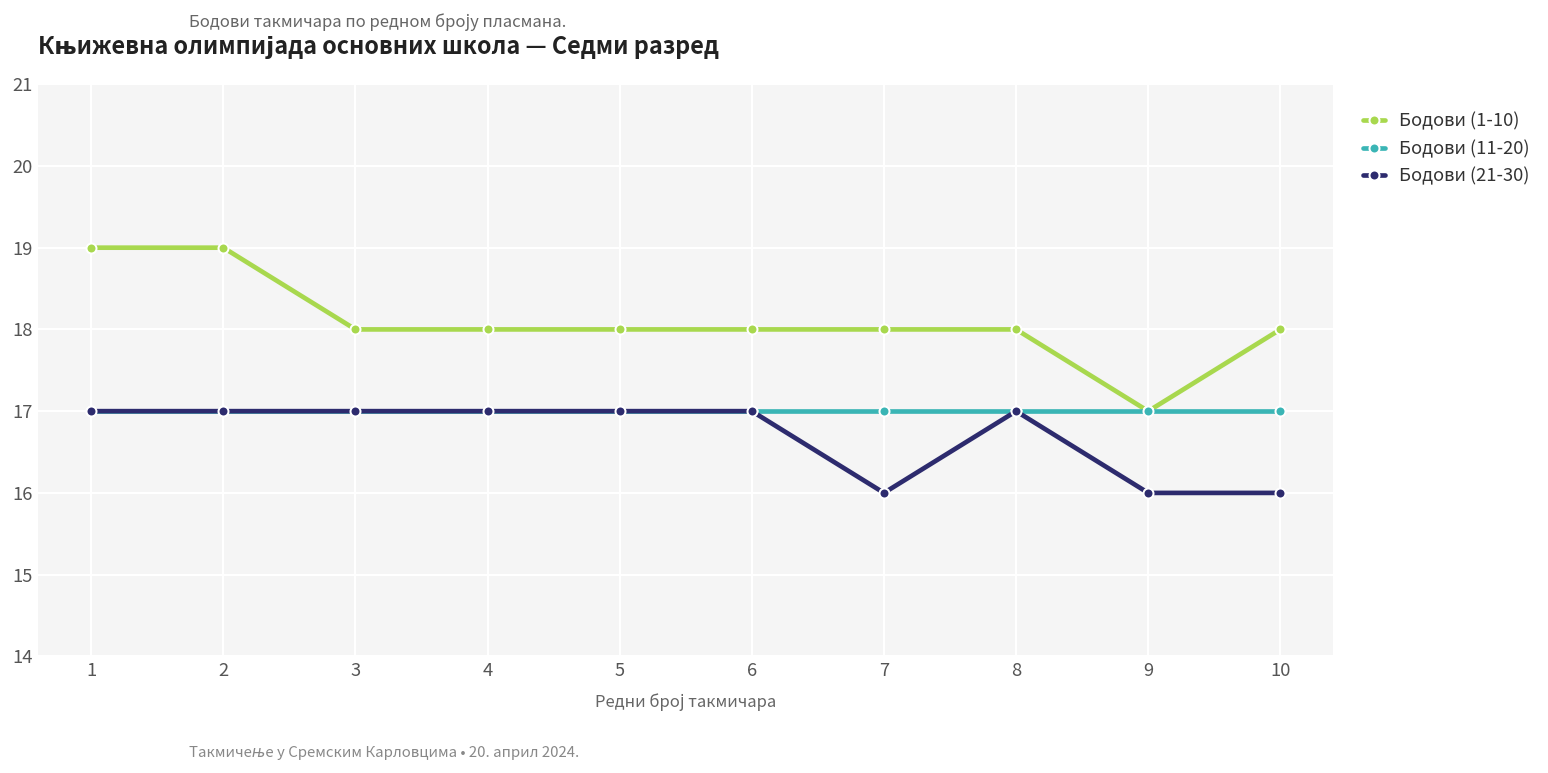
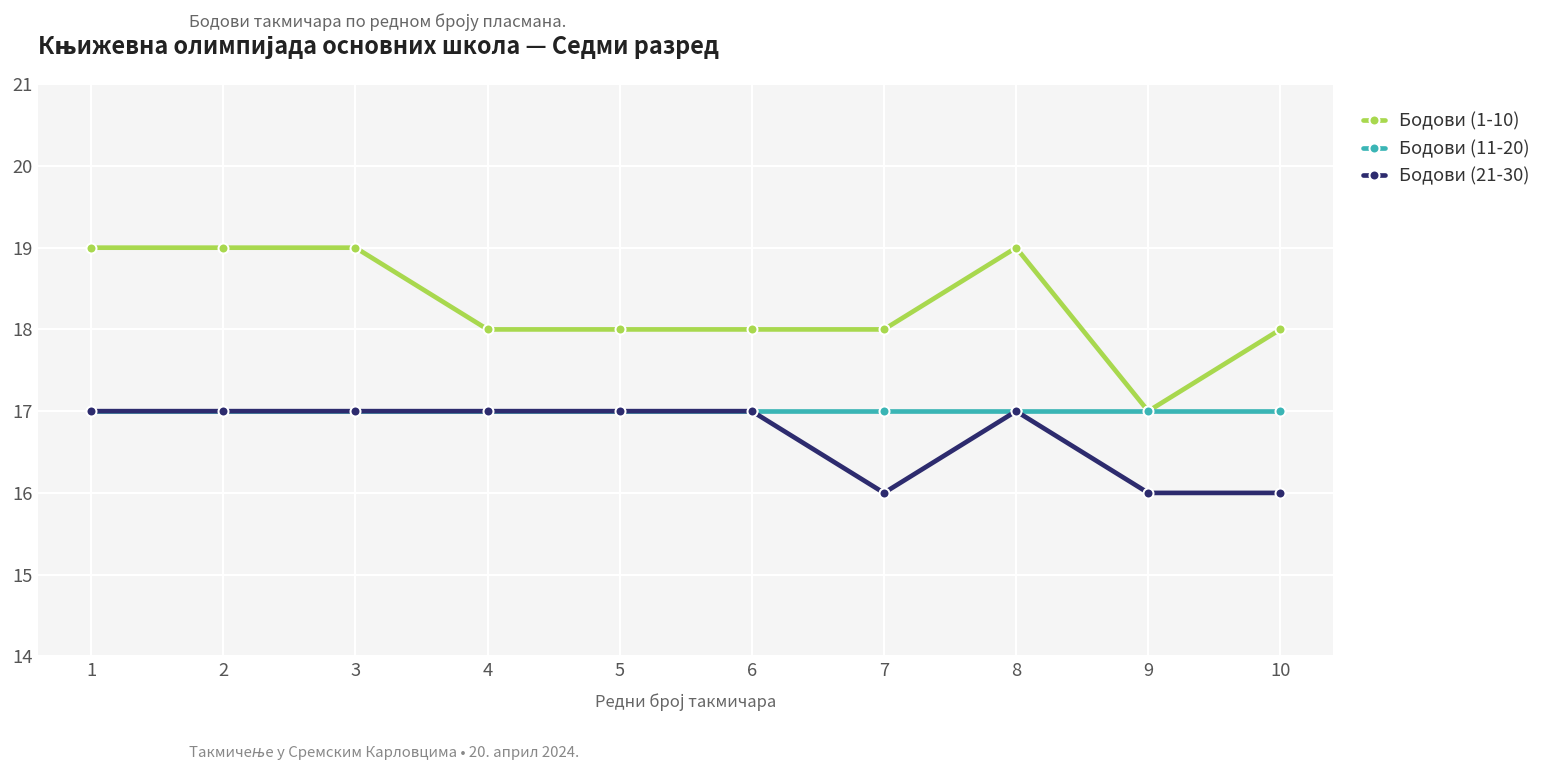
Бодови (1-10), 3: 18 -> 19
Бодови (1-10), 8: 18 -> 19
